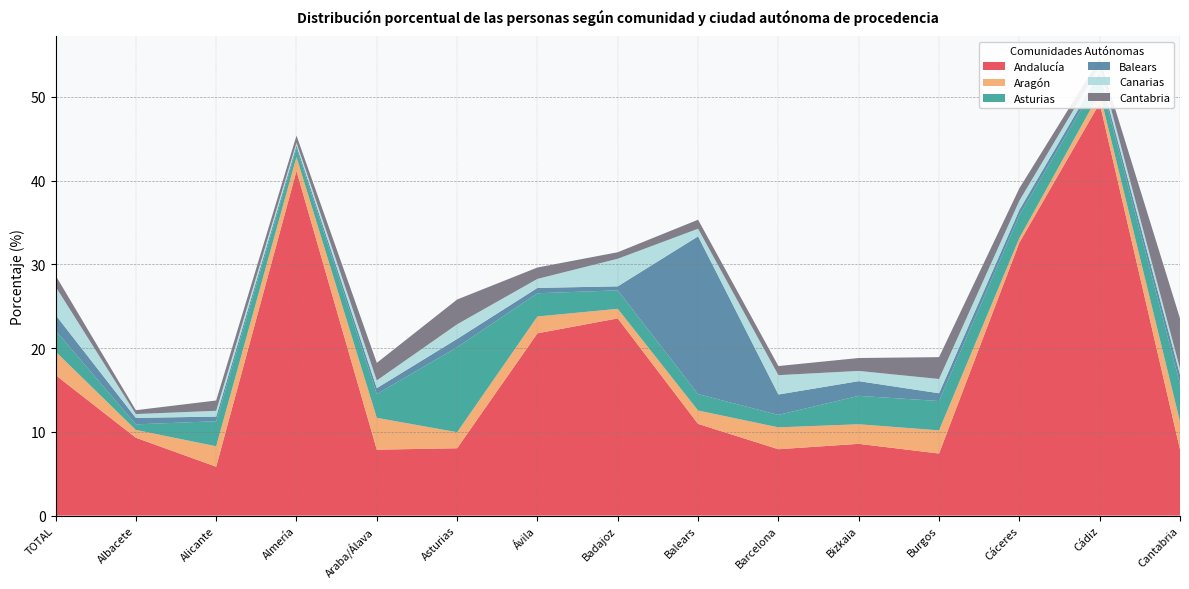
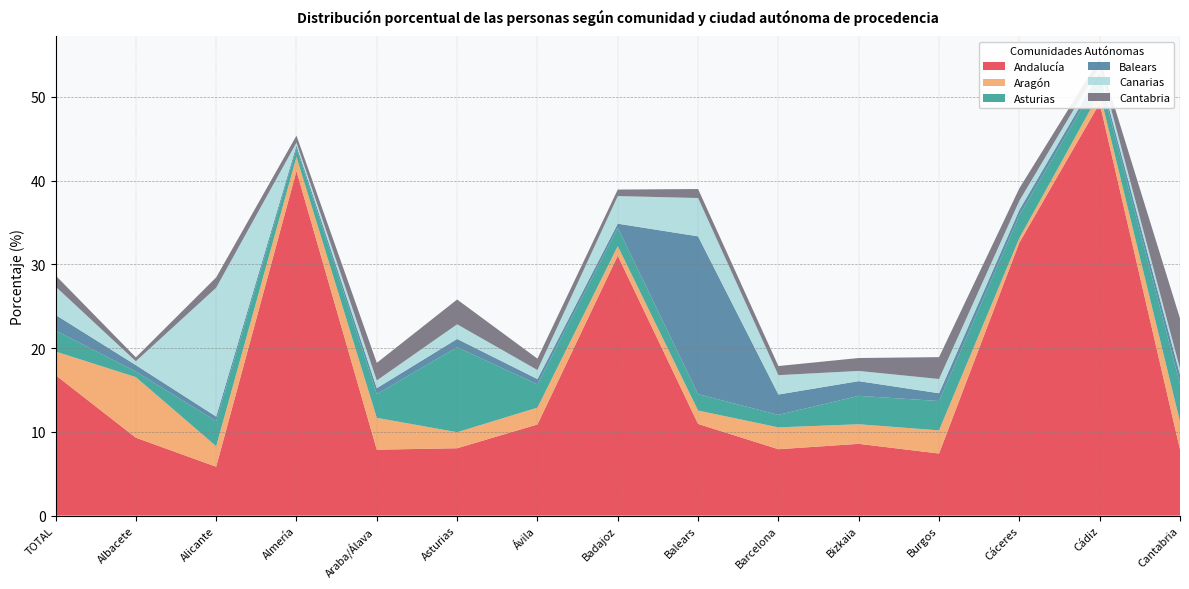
Aragón, Albacete: 1 -> 7
Canarias, Alicante: 1 -> 15
Andalucía, Ávila: 22 -> 11
Andalucía, Badajoz: 24 -> 31
Canarias, Balears: 1 -> 5
